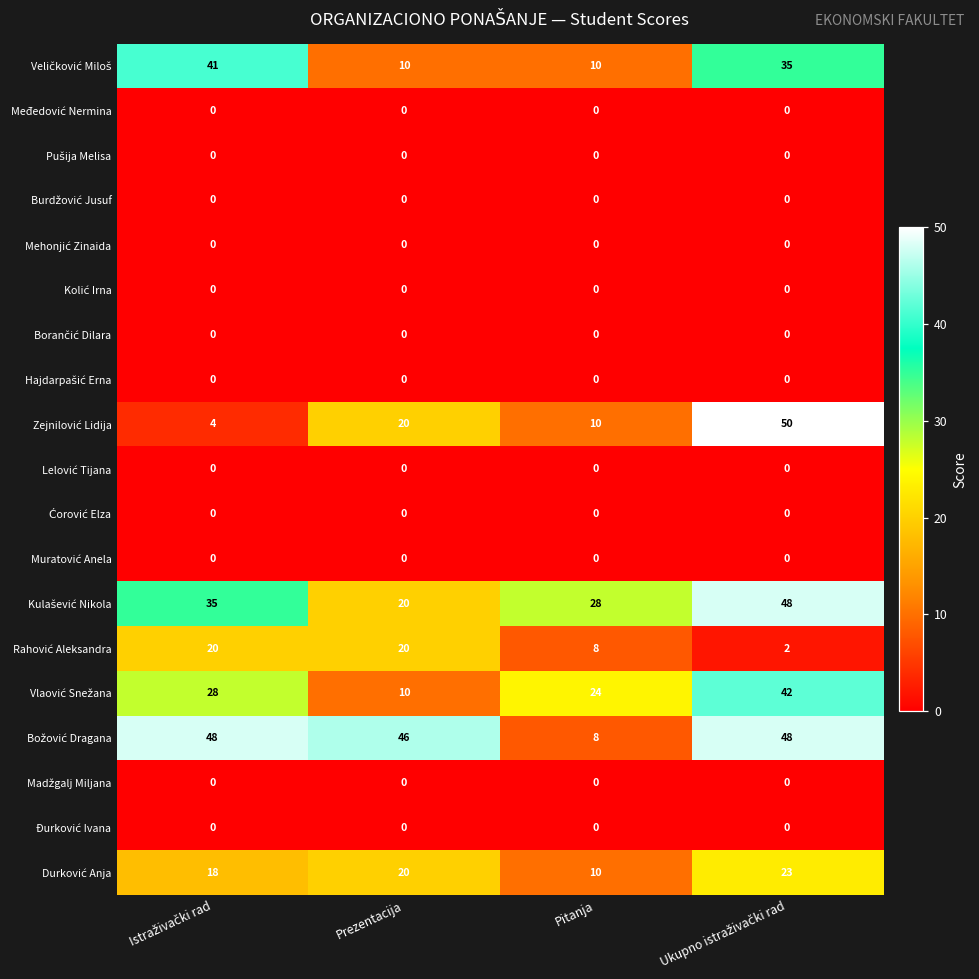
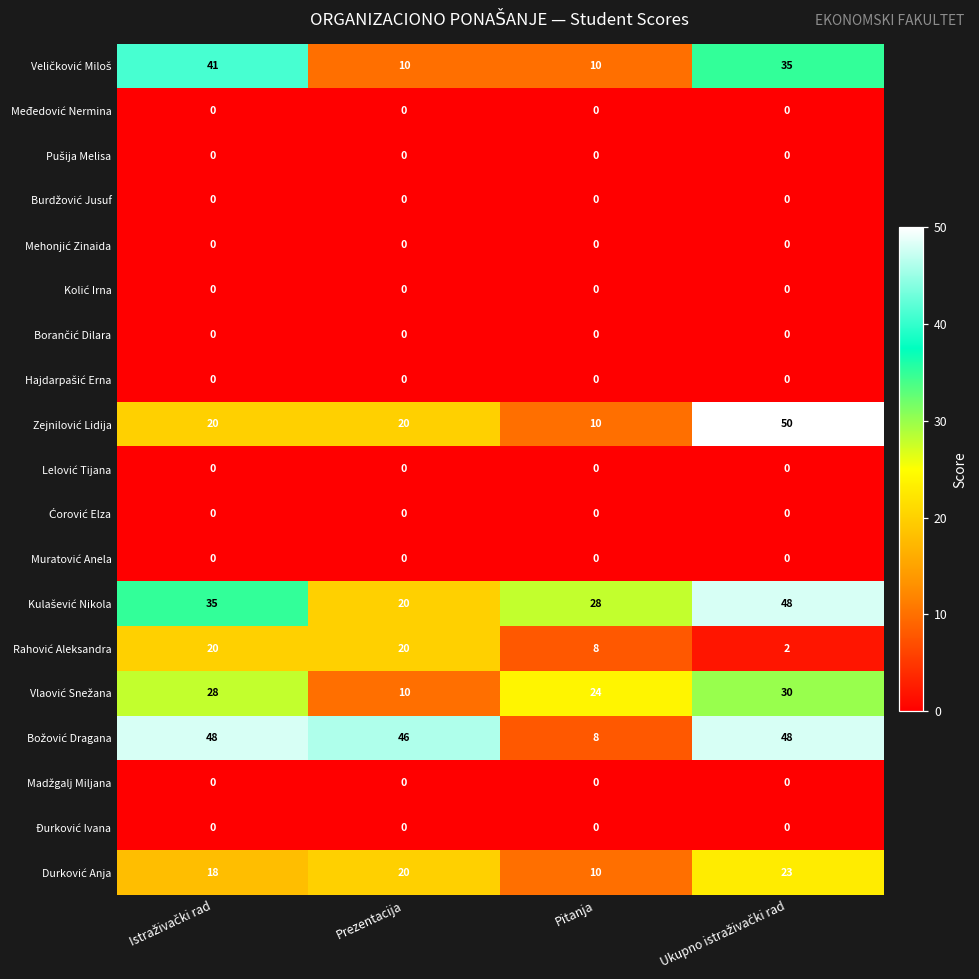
Zejnilović Lidija, Istraživački rad: 4 -> 20
Vlaović Snežana, Ukupno istraživački rad: 42 -> 30
